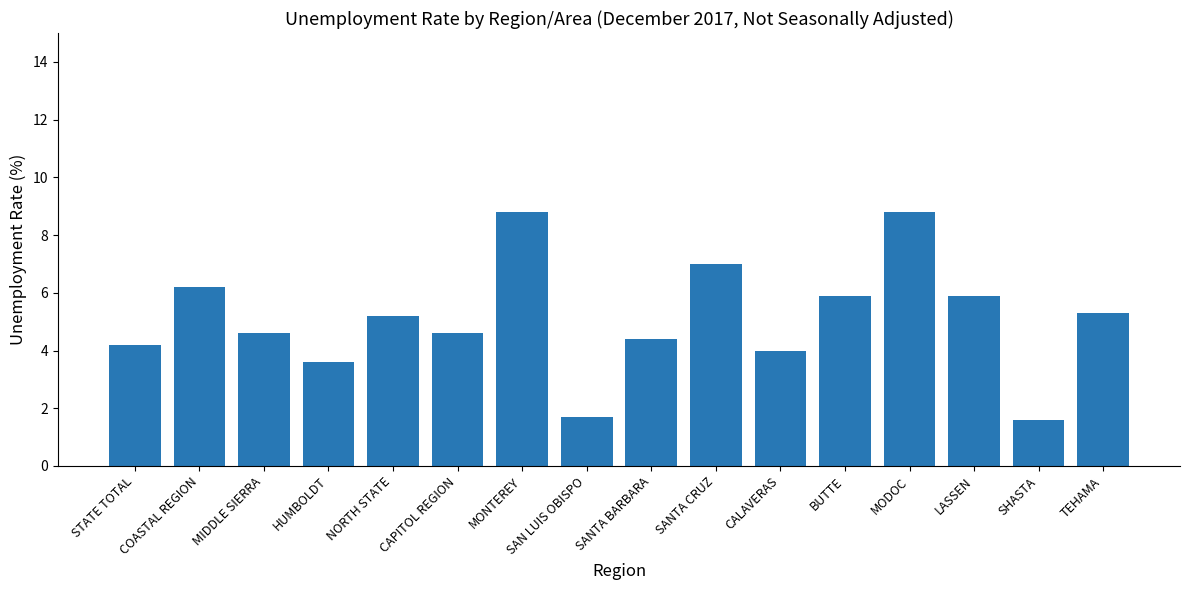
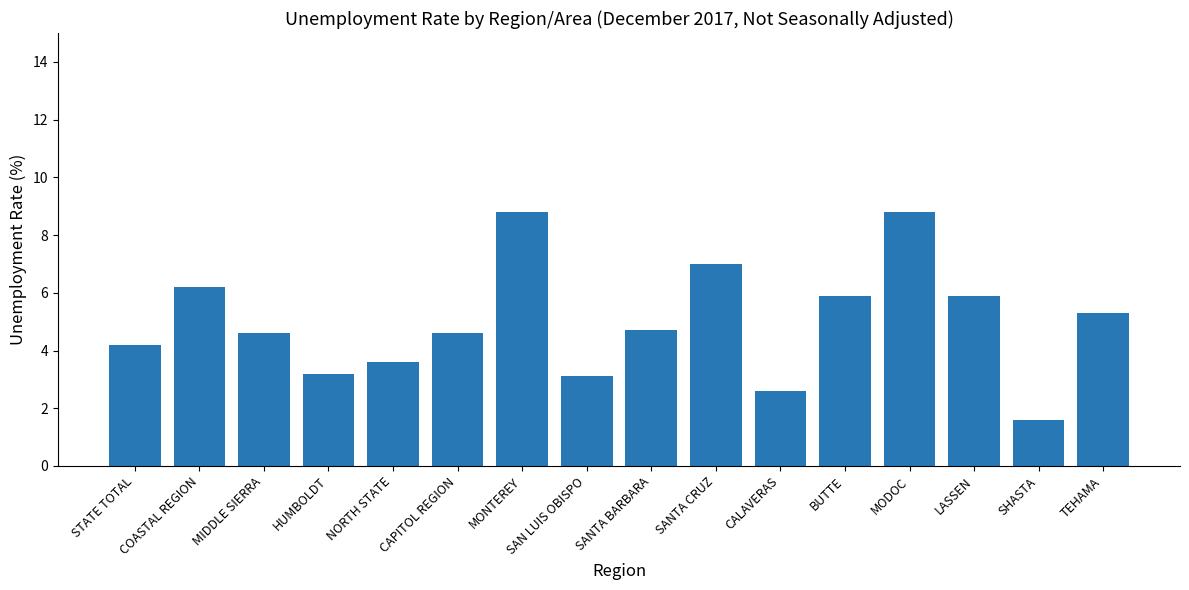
HUMBOLDT: 3.6 -> 3.2
NORTH STATE: 5.2 -> 3.6
SAN LUIS OBISPO: 1.7 -> 3.1
SANTA BARBARA: 4.4 -> 4.7
CALAVERAS: 4.0 -> 2.6
